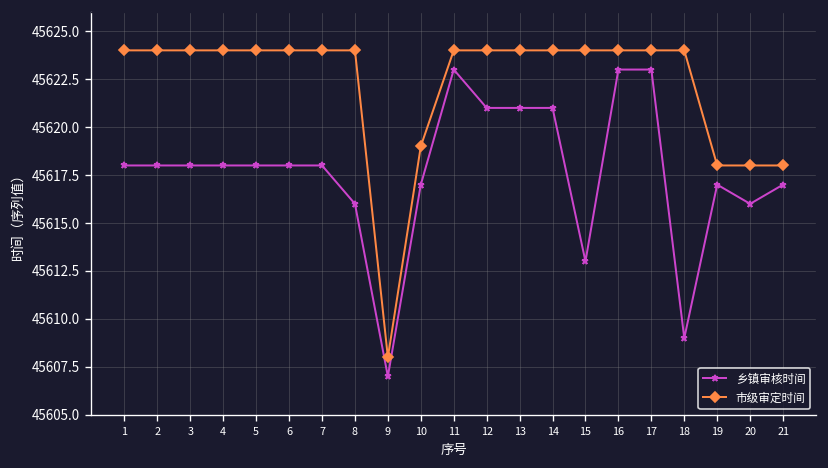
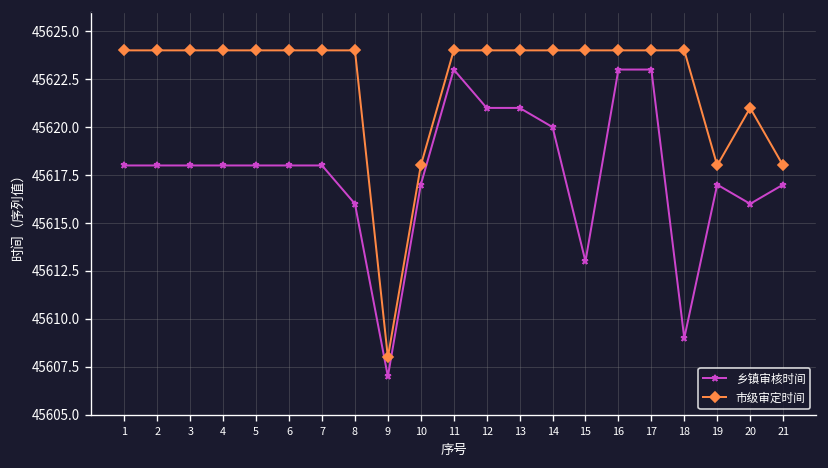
市级审定时间, 10: 45619 -> 45618
乡镇审核时间, 14: 45621 -> 45620
市级审定时间, 20: 45618 -> 45621
